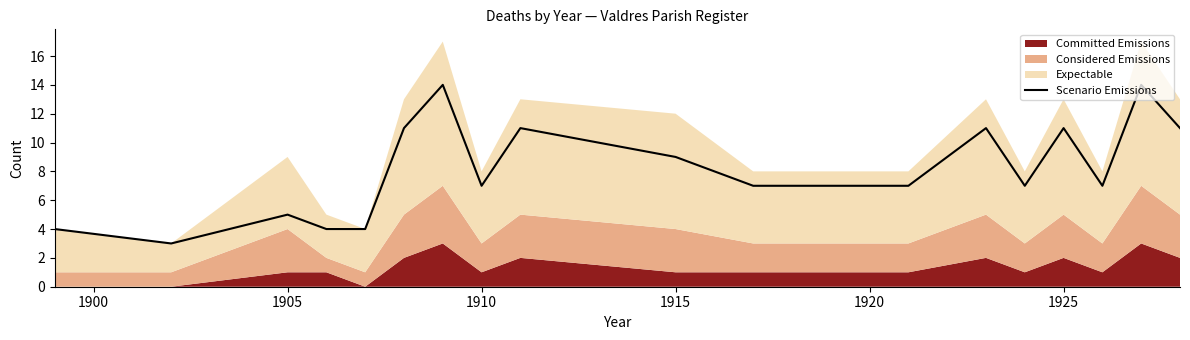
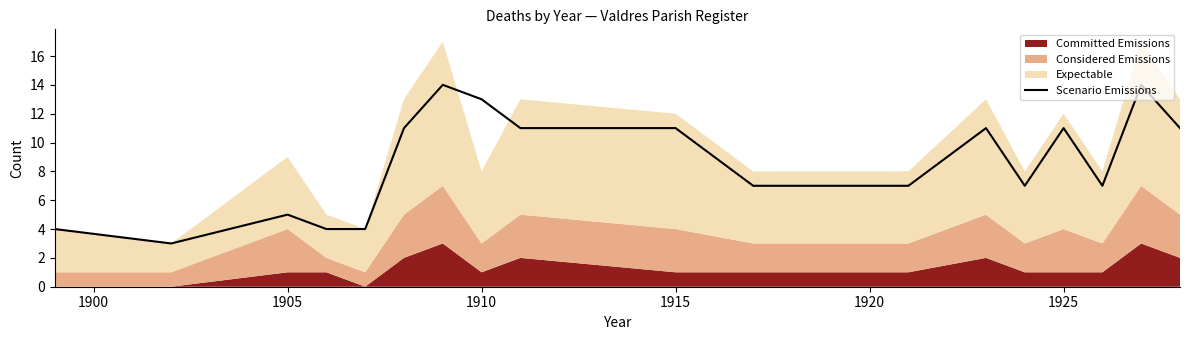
Scenario Emissions, 1910: 7 -> 13
Scenario Emissions, 1915: 9 -> 11
Committed Emissions, 1925: 2 -> 1
